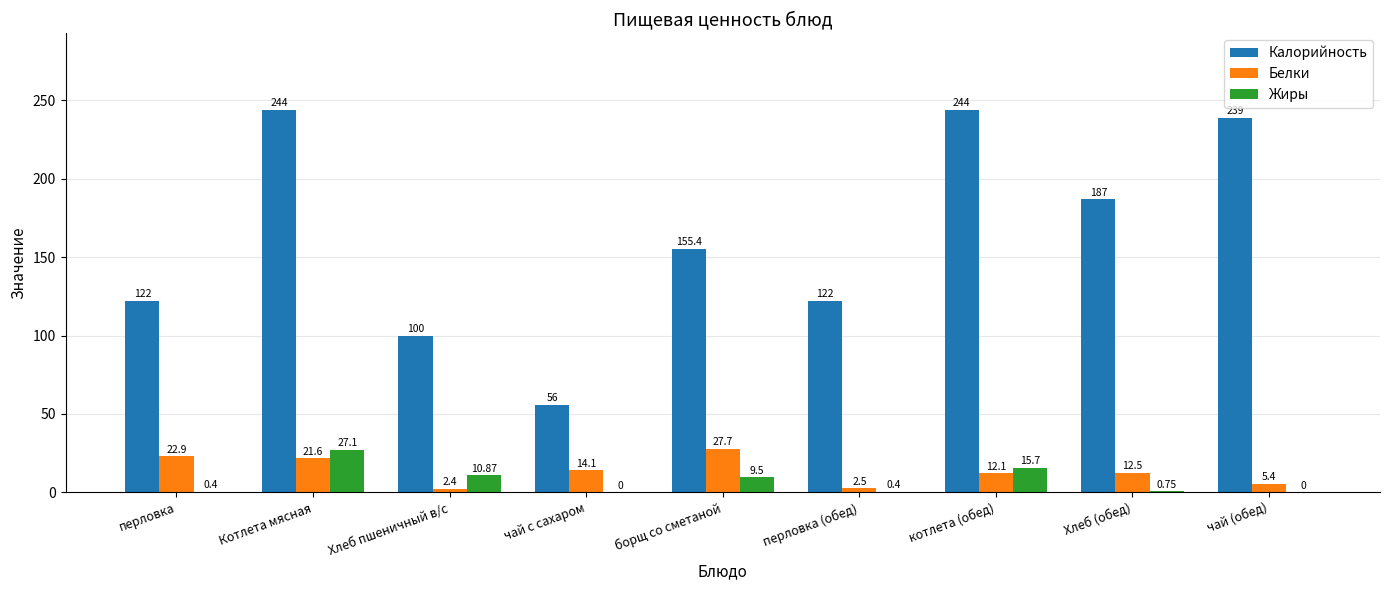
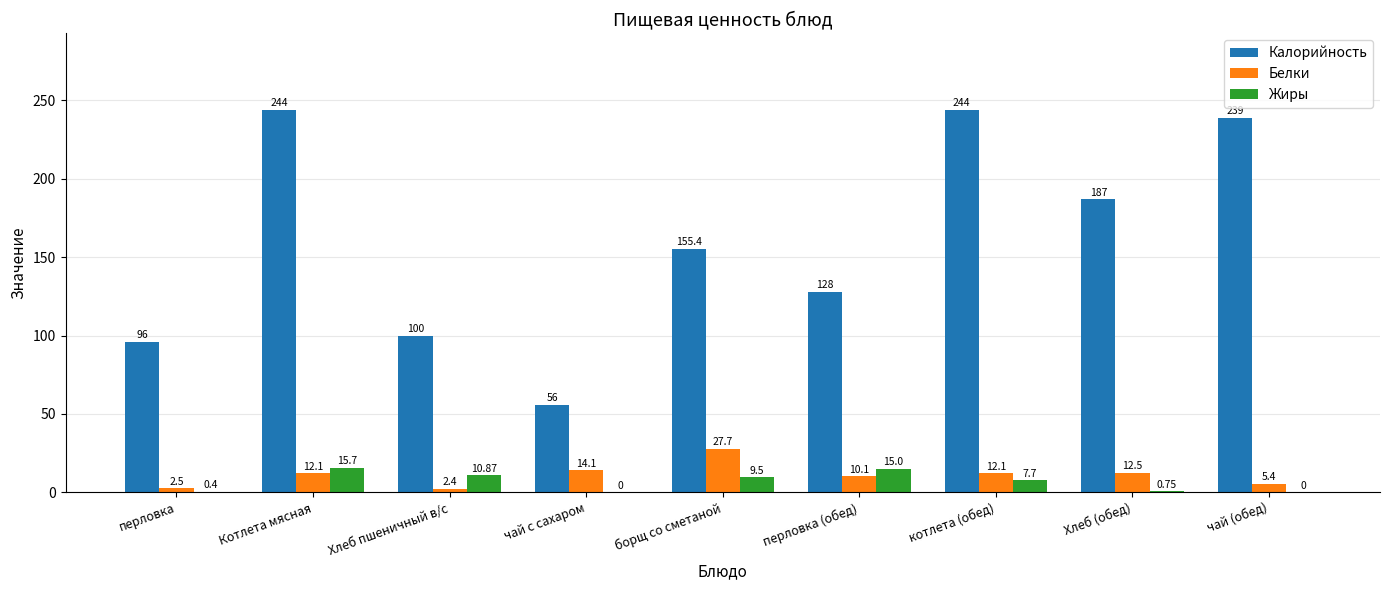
Калорийность, перловка: 122 -> 96
Белки, перловка: 22.9 -> 2.5
Белки, Котлета мясная: 21.6 -> 12.1
Жиры, Котлета мясная: 27.1 -> 15.7
Калорийность, перловка (обед): 122 -> 128
Белки, перловка (обед): 2.5 -> 10.1
Жиры, перловка (обед): 0.4 -> 15.0
Жиры, котлета (обед): 15.7 -> 7.7
